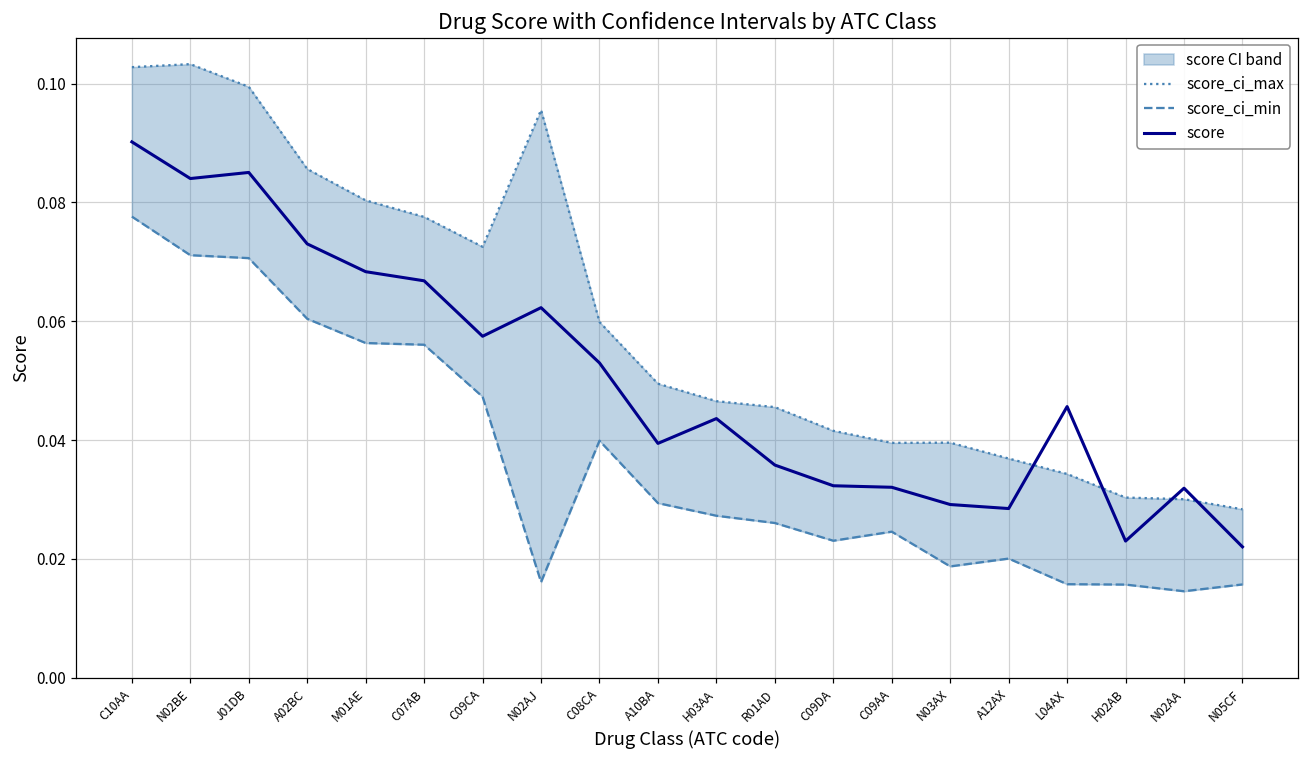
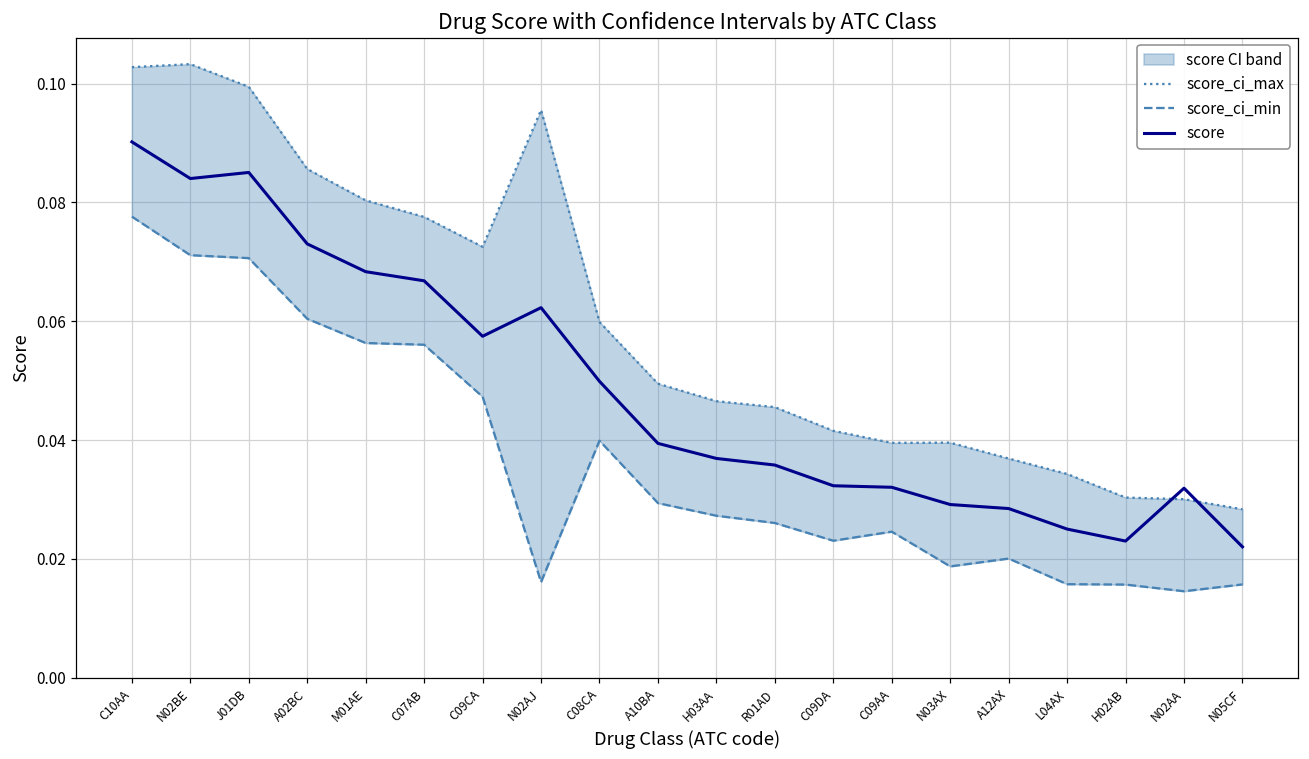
score, C08CA: 0.053 -> 0.050
score, H03AA: 0.044 -> 0.037
score, L04AX: 0.046 -> 0.025
